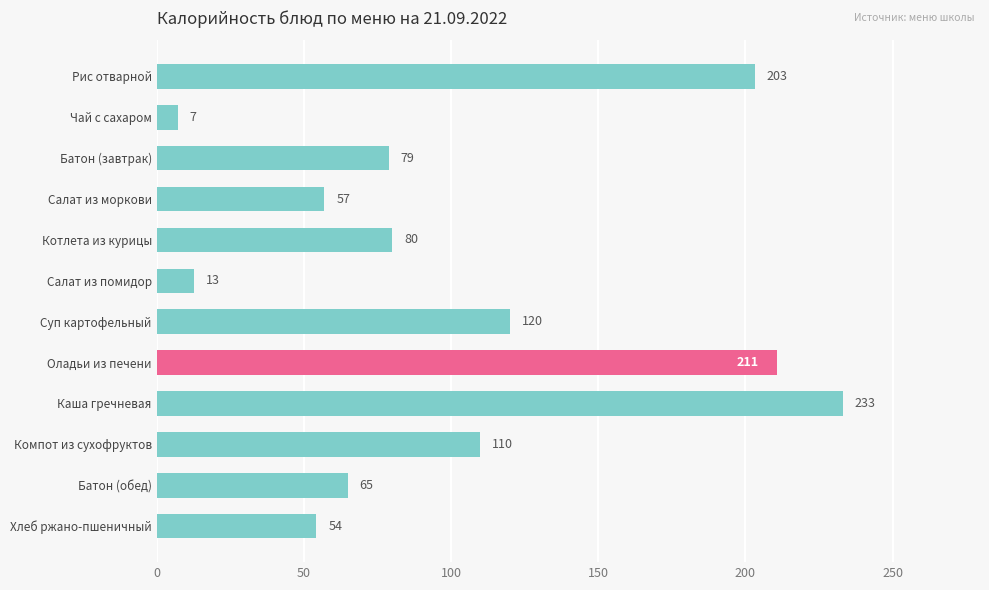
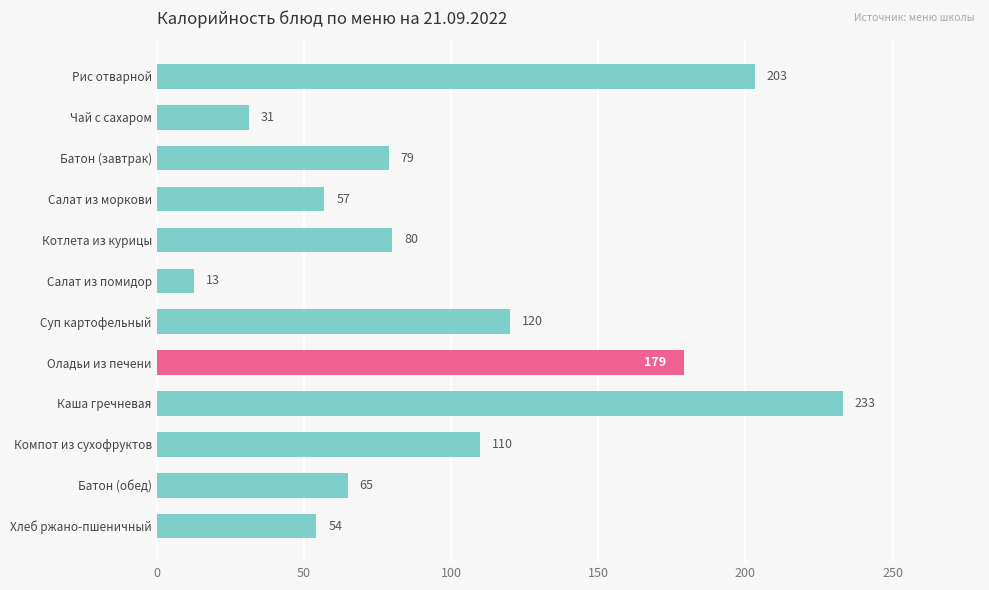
Чай с сахаром: 7 -> 31
Оладьи из печени: 211 -> 179
